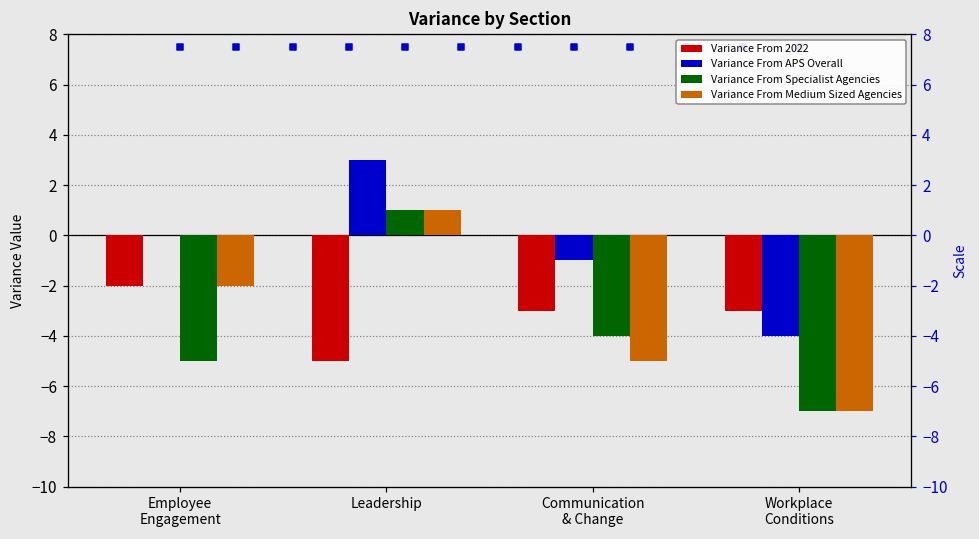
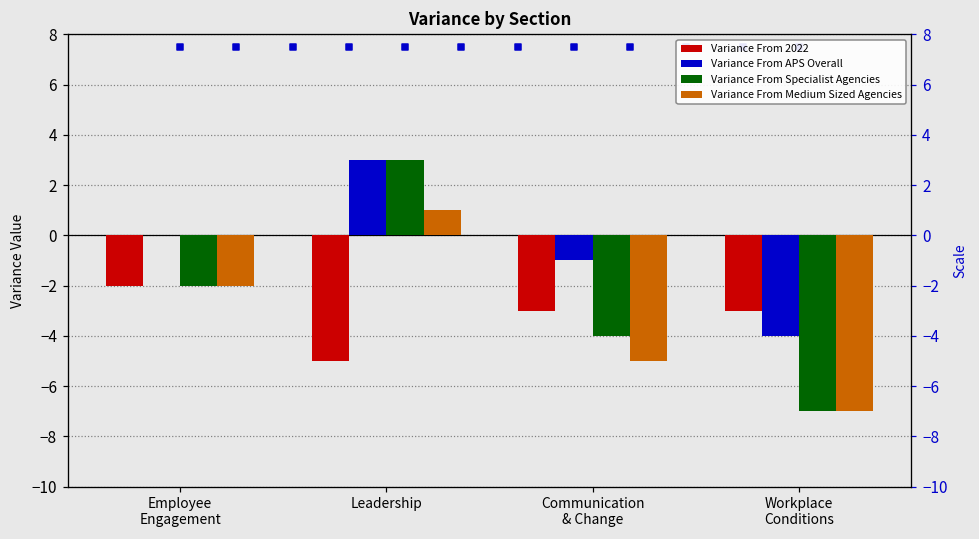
Variance From Specialist Agencies, Employee Engagement: -5 -> -2
Variance From Specialist Agencies, Leadership: 1 -> 3
